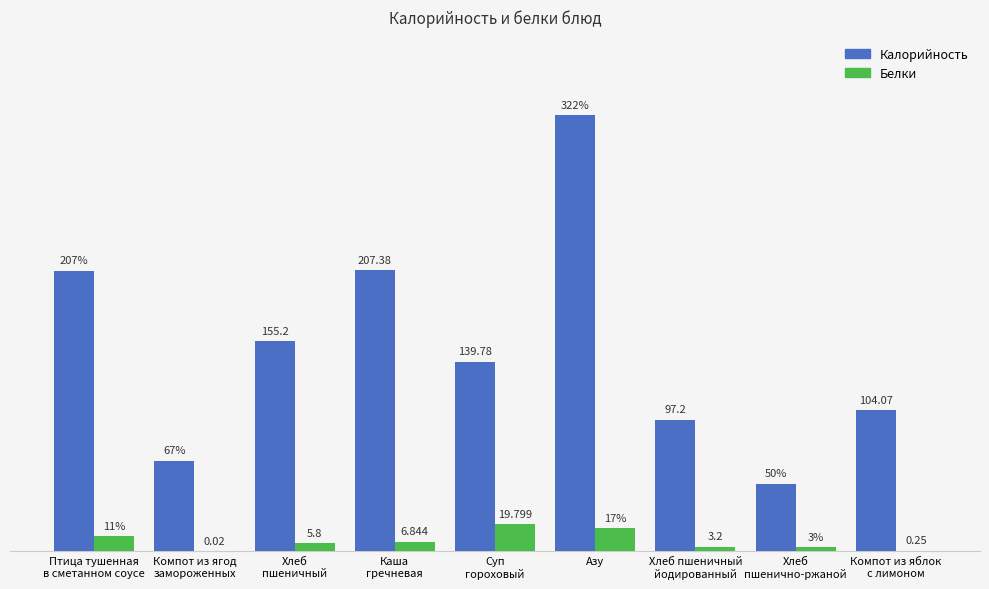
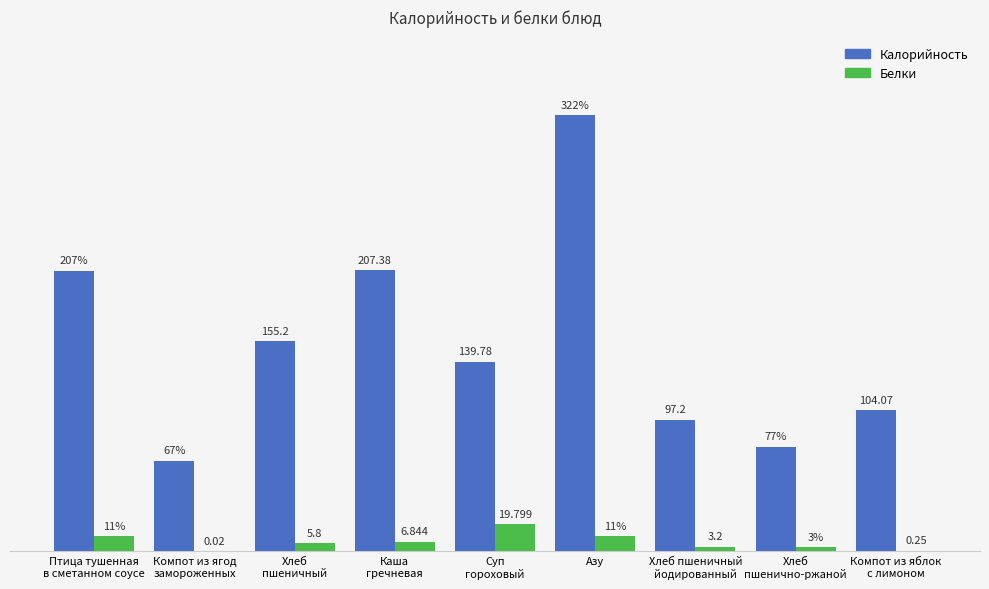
Белки, Азу: 17% -> 11%
Калорийность, Хлеб пшенично-ржаной: 50% -> 77%
